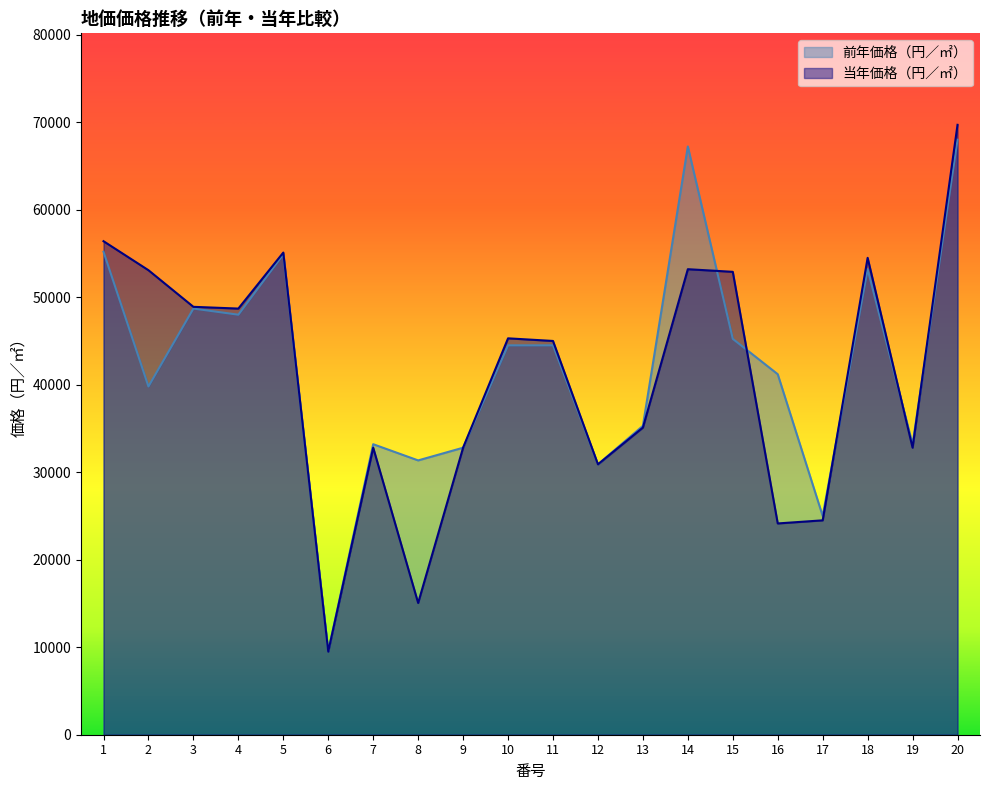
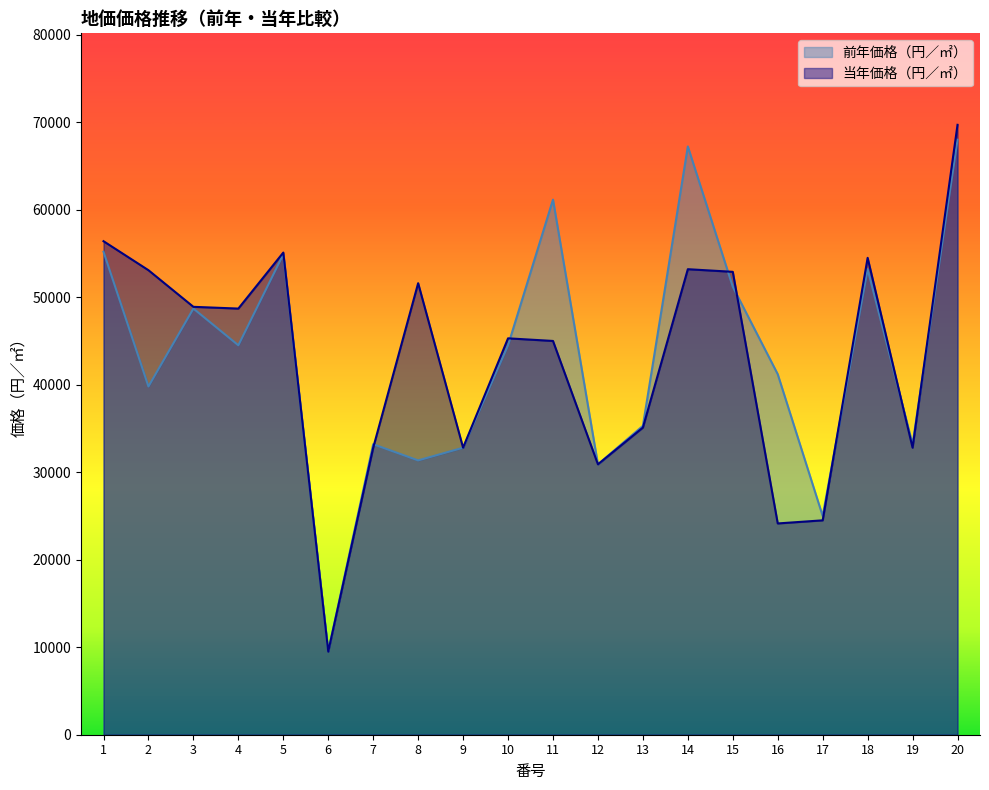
前年価格（円／㎡）, 4: 48000 -> 45000
当年価格（円／㎡）, 8: 15000 -> 52000
前年価格（円／㎡）, 11: 45000 -> 61000
前年価格（円／㎡）, 15: 45000 -> 51000
